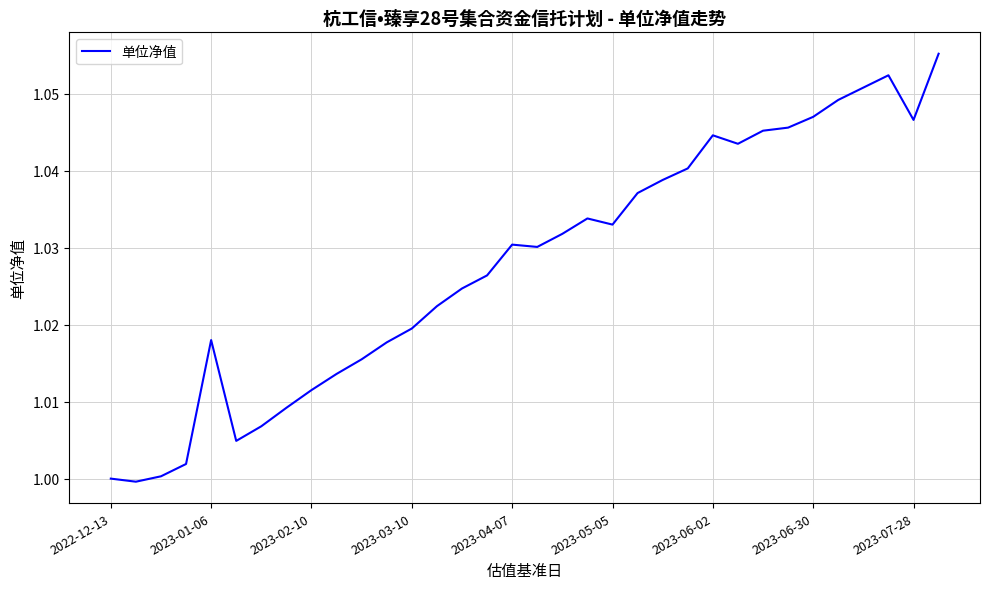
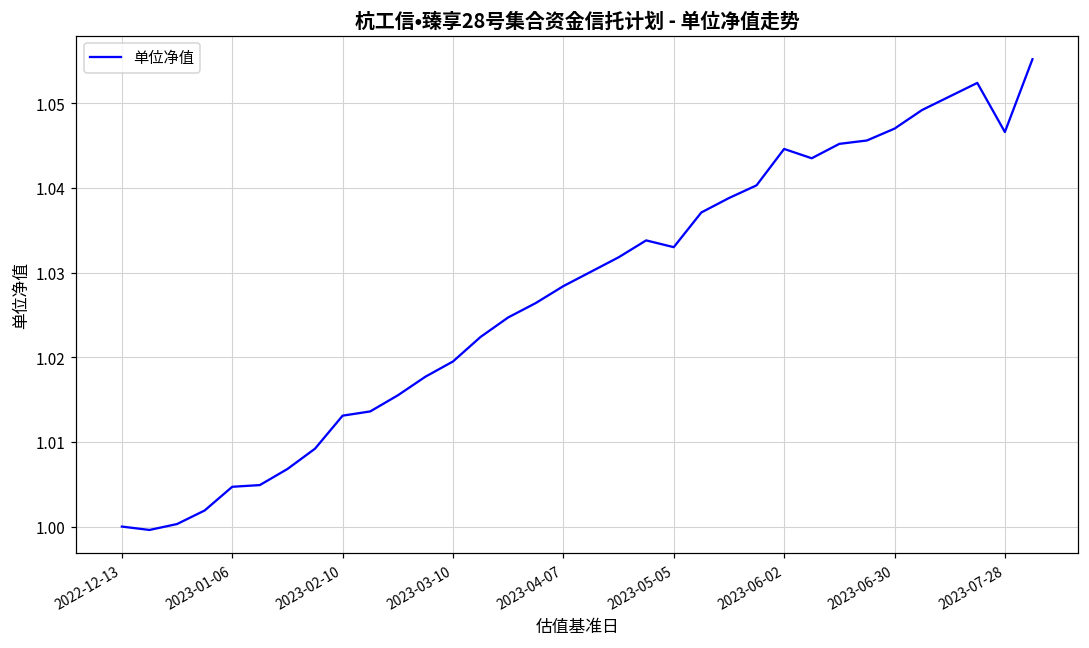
2023-01-06: 1.018 -> 1.005
2023-02-10: 1.012 -> 1.013
2023-04-07: 1.030 -> 1.028
